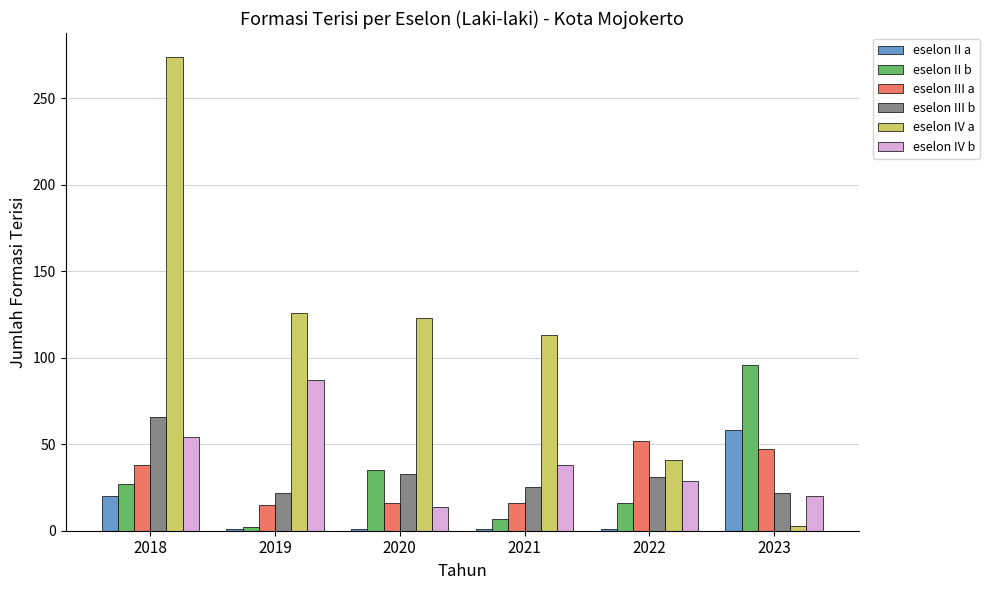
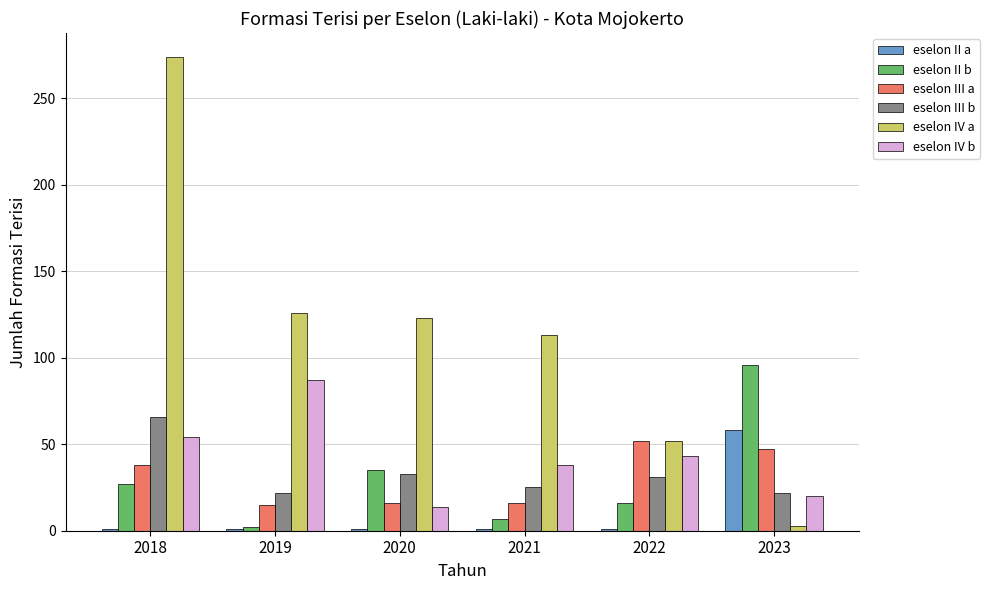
eselon II a, 2018: 20 -> 1
eselon IV a, 2022: 41 -> 52
eselon IV b, 2022: 29 -> 43
